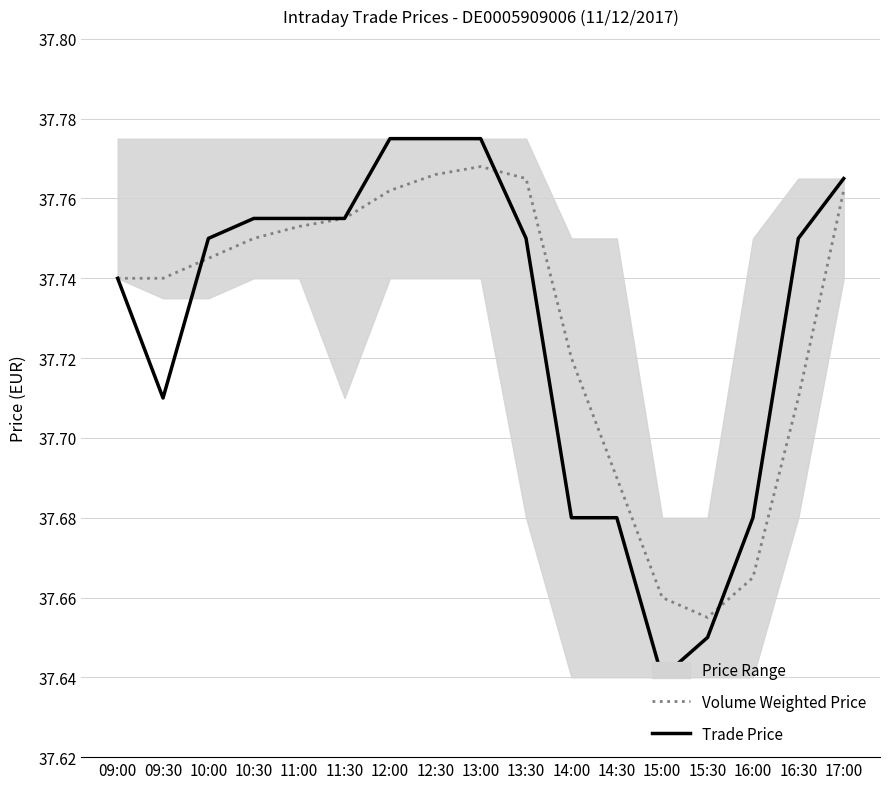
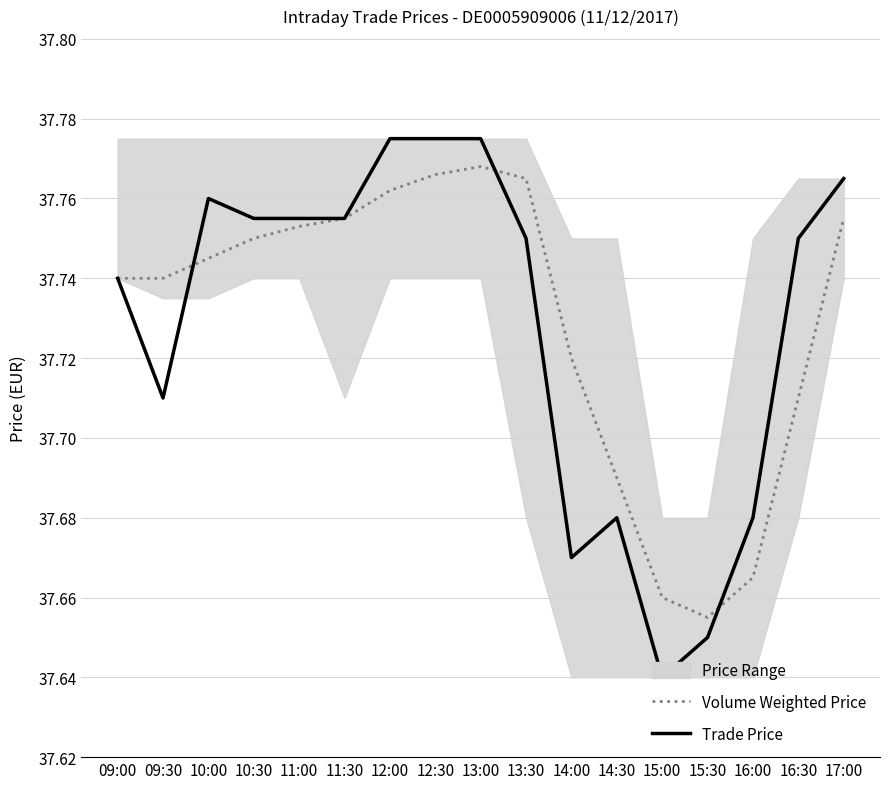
Trade Price, 10:00: 37.75 -> 37.76
Trade Price, 14:00: 37.68 -> 37.67
Volume Weighted Price, 17:00: 37.762 -> 37.755
